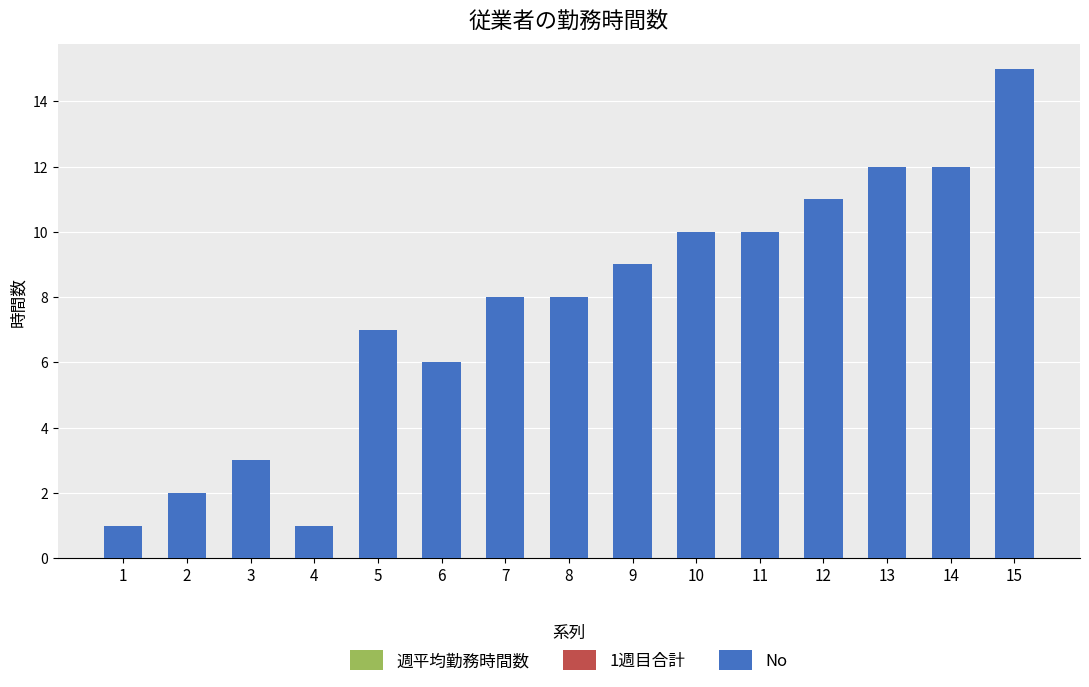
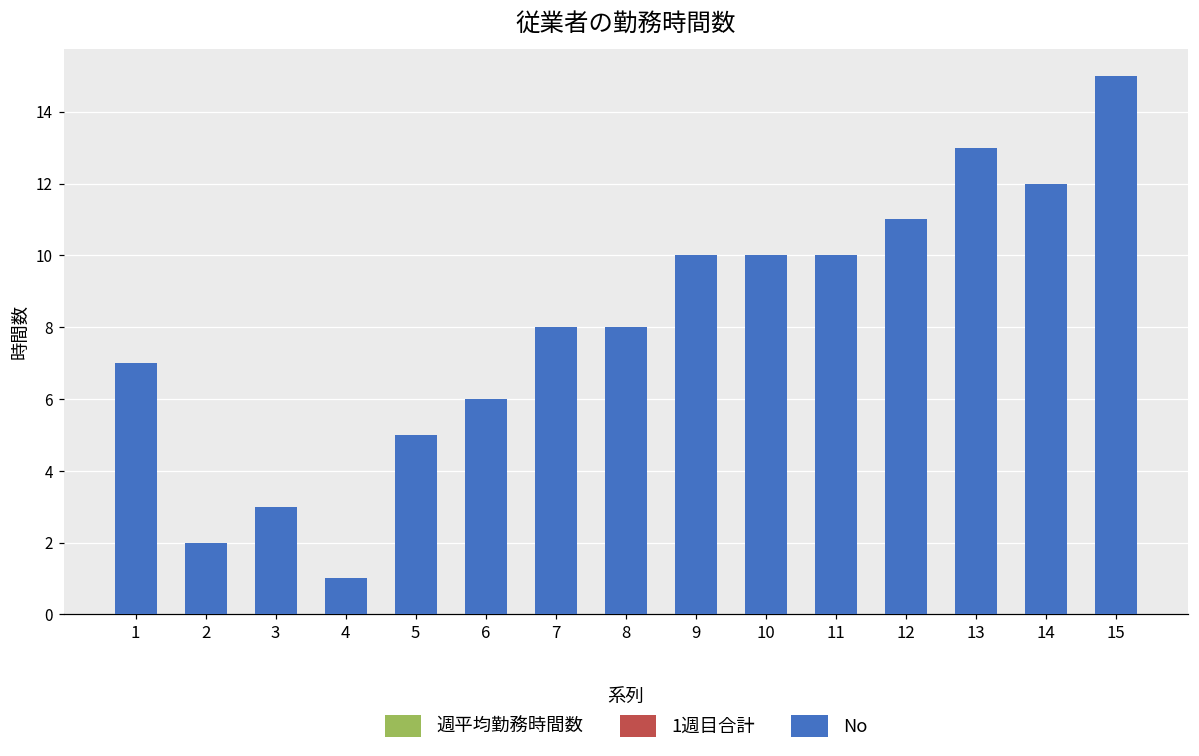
No, 1: 1 -> 7
No, 5: 7 -> 5
No, 9: 9 -> 10
No, 13: 12 -> 13
